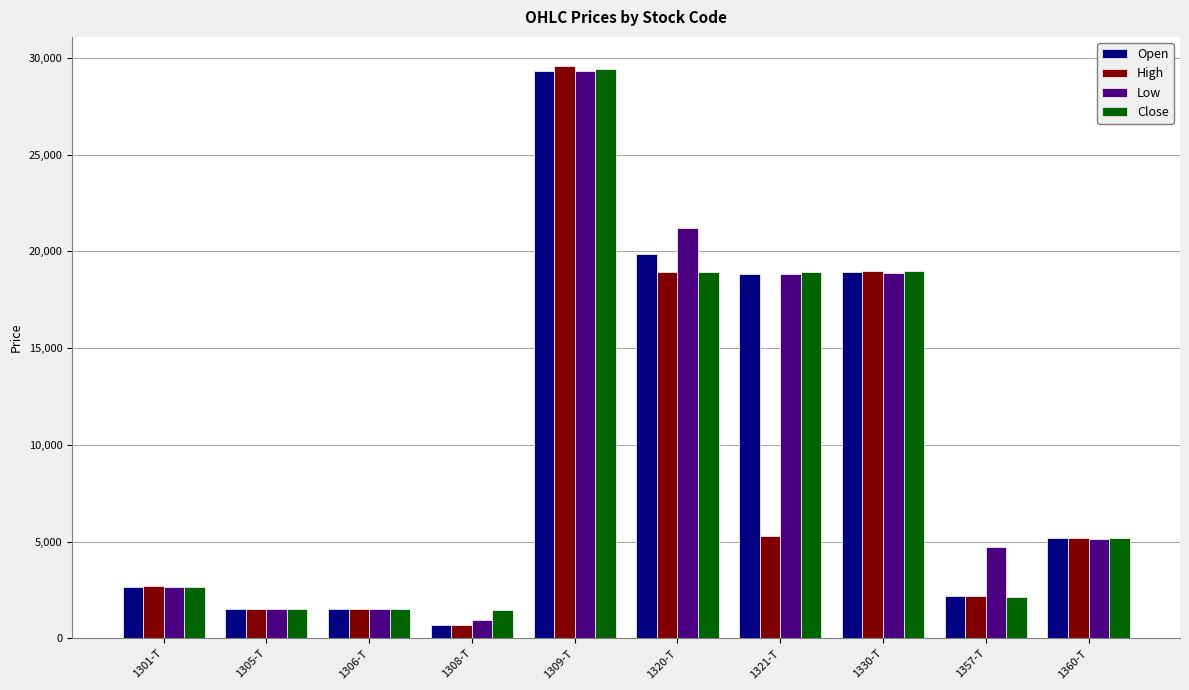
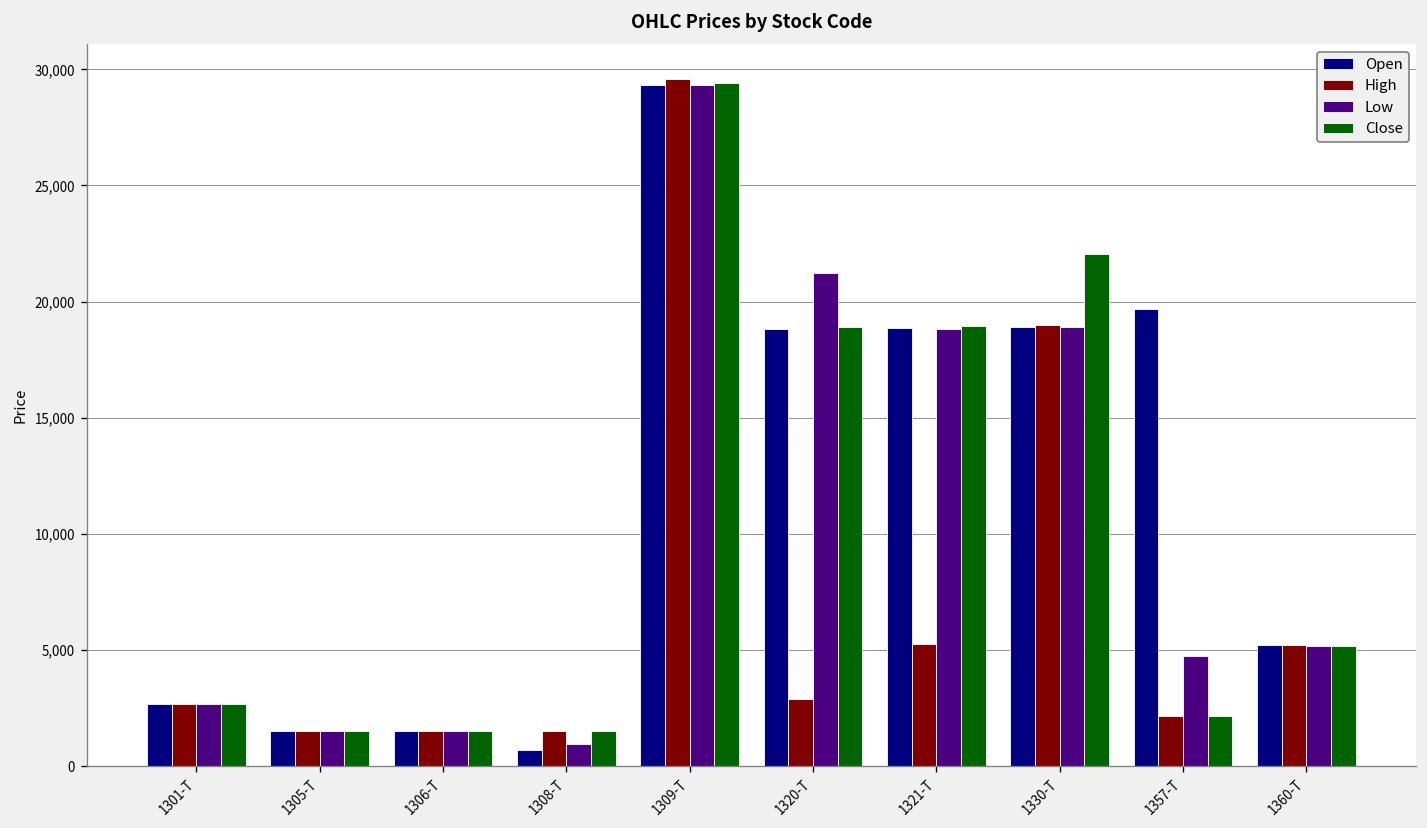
High, 1308-T: 700 -> 1,500
Open, 1320-T: 19,800 -> 18,800
High, 1320-T: 18,900 -> 2,900
Close, 1330-T: 19,000 -> 22,100
Open, 1357-T: 2,200 -> 19,700
